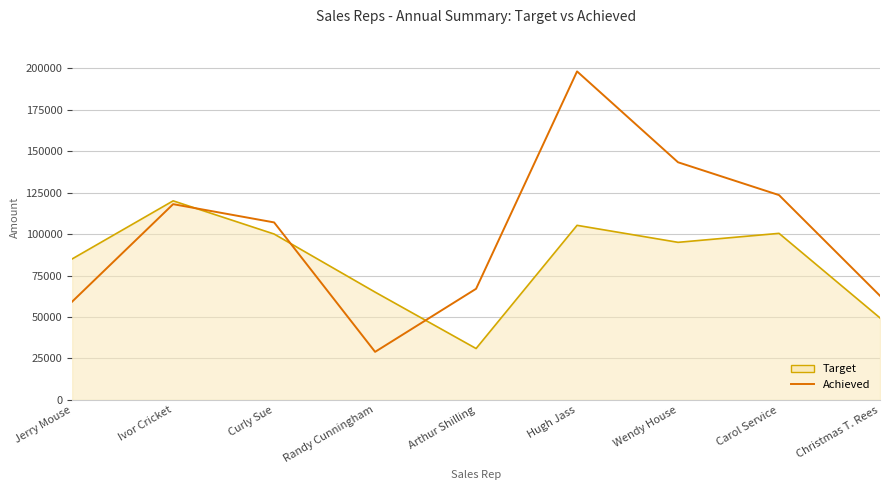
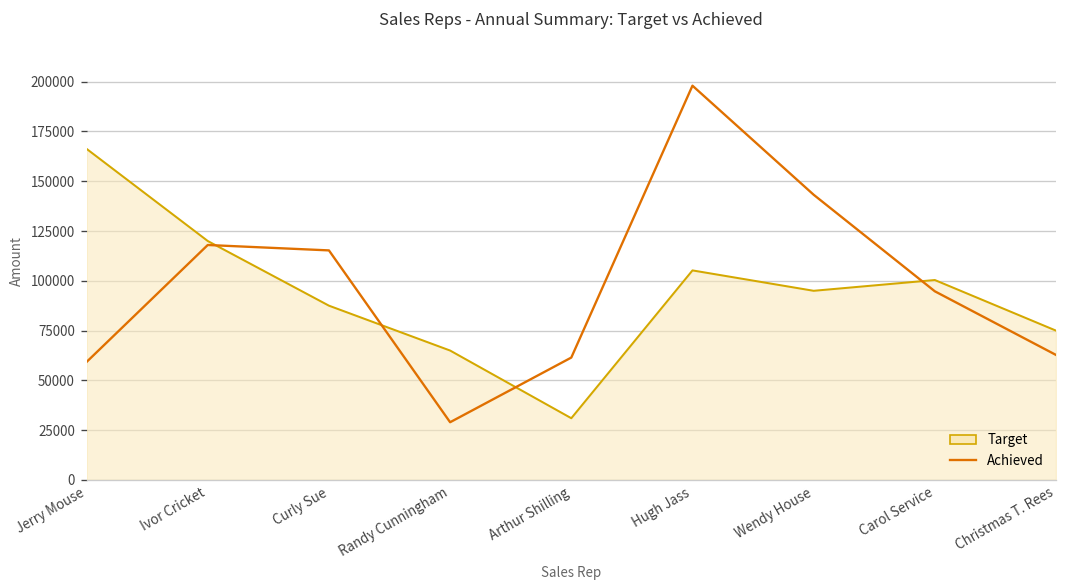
Target, Jerry Mouse: 85000 -> 166000
Target, Curly Sue: 100000 -> 88000
Achieved, Curly Sue: 107000 -> 115000
Achieved, Arthur Shilling: 67000 -> 61000
Achieved, Carol Service: 123000 -> 95000
Target, Christmas T. Rees: 49000 -> 75000
